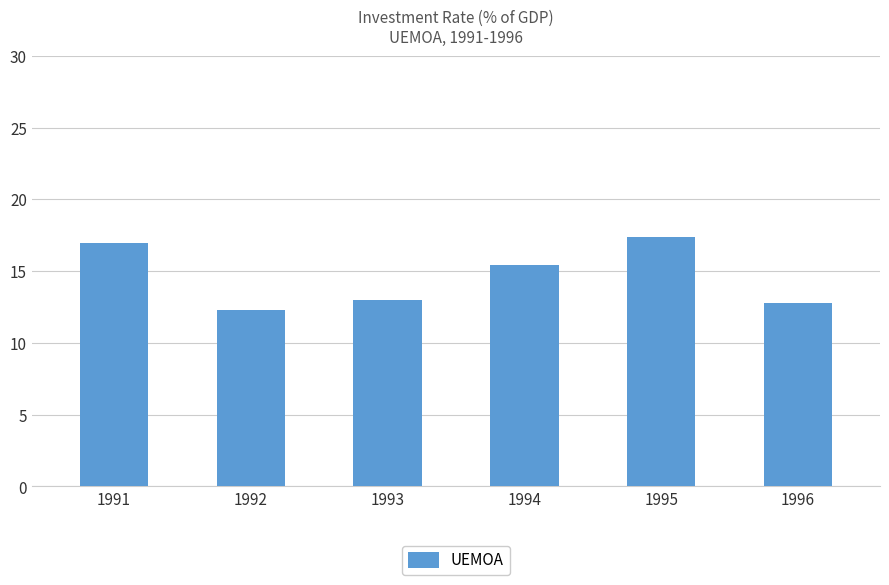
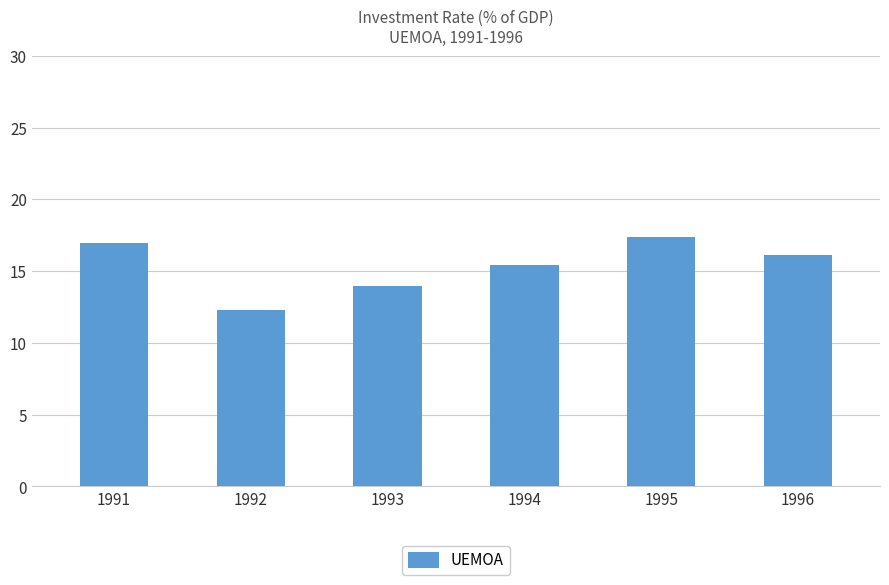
1993: 13 -> 14
1996: 12.8 -> 16.1
